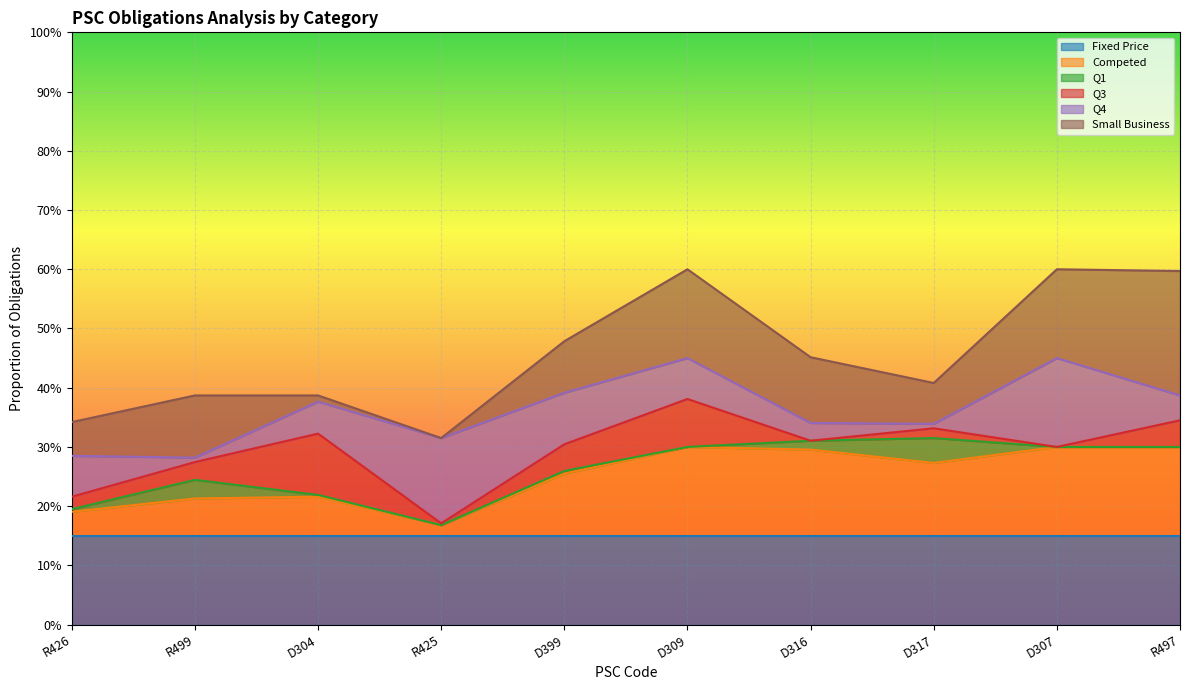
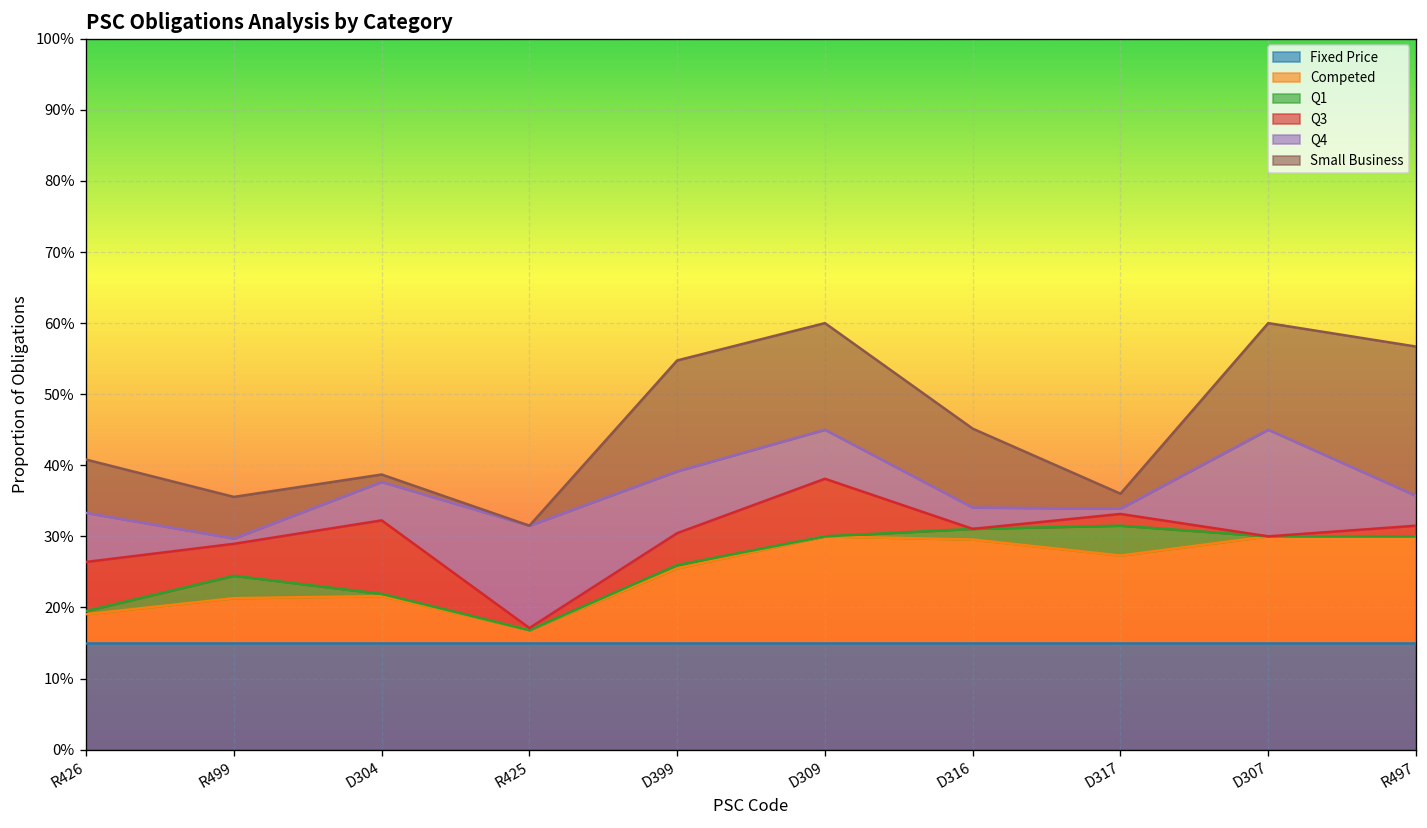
Q3, R426: 2% -> 7%
Small Business, R426: 6% -> 8%
Q3, R499: 3% -> 4%
Small Business, R499: 10% -> 6%
Small Business, D399: 9% -> 16%
Small Business, D317: 7% -> 2%
Q3, R497: 4% -> 2%
